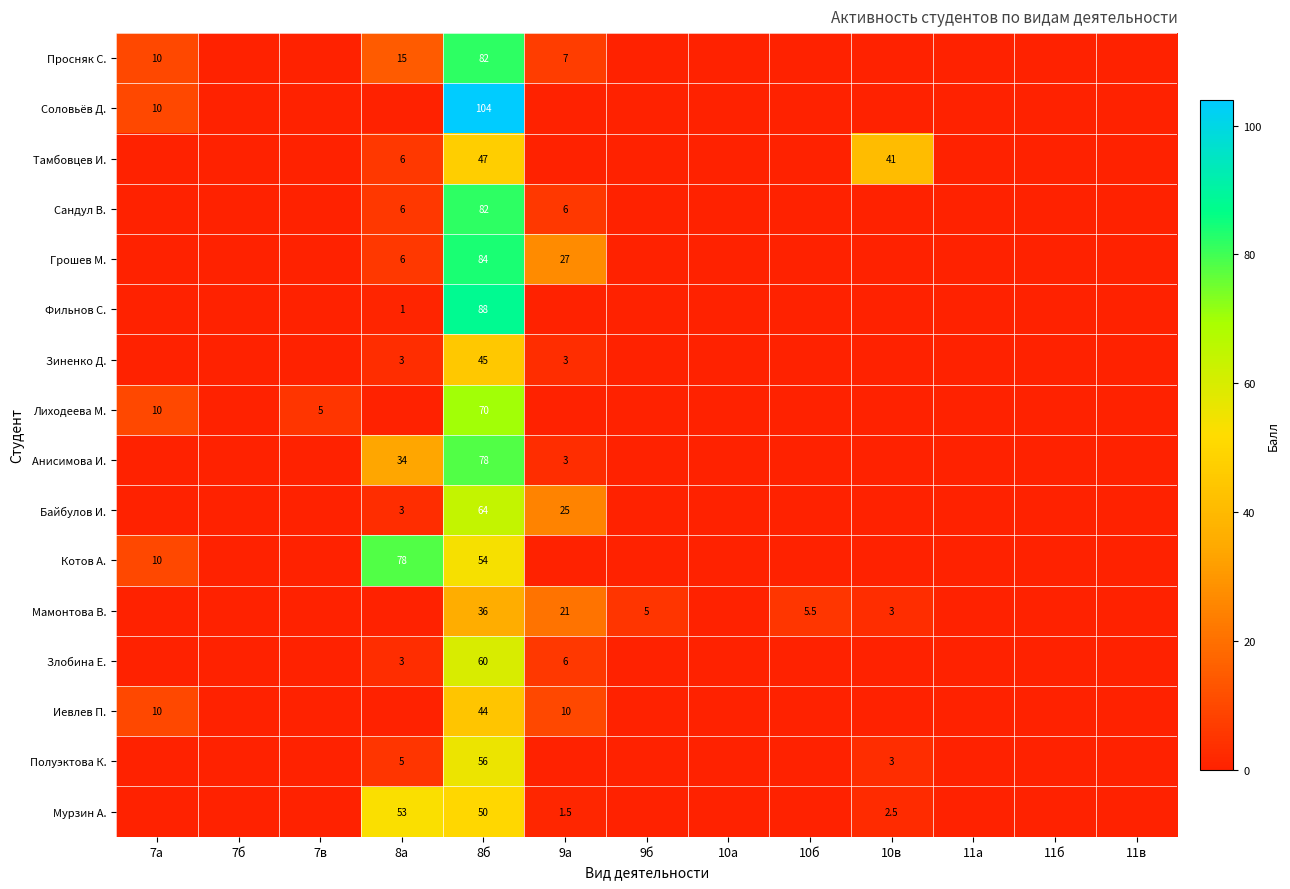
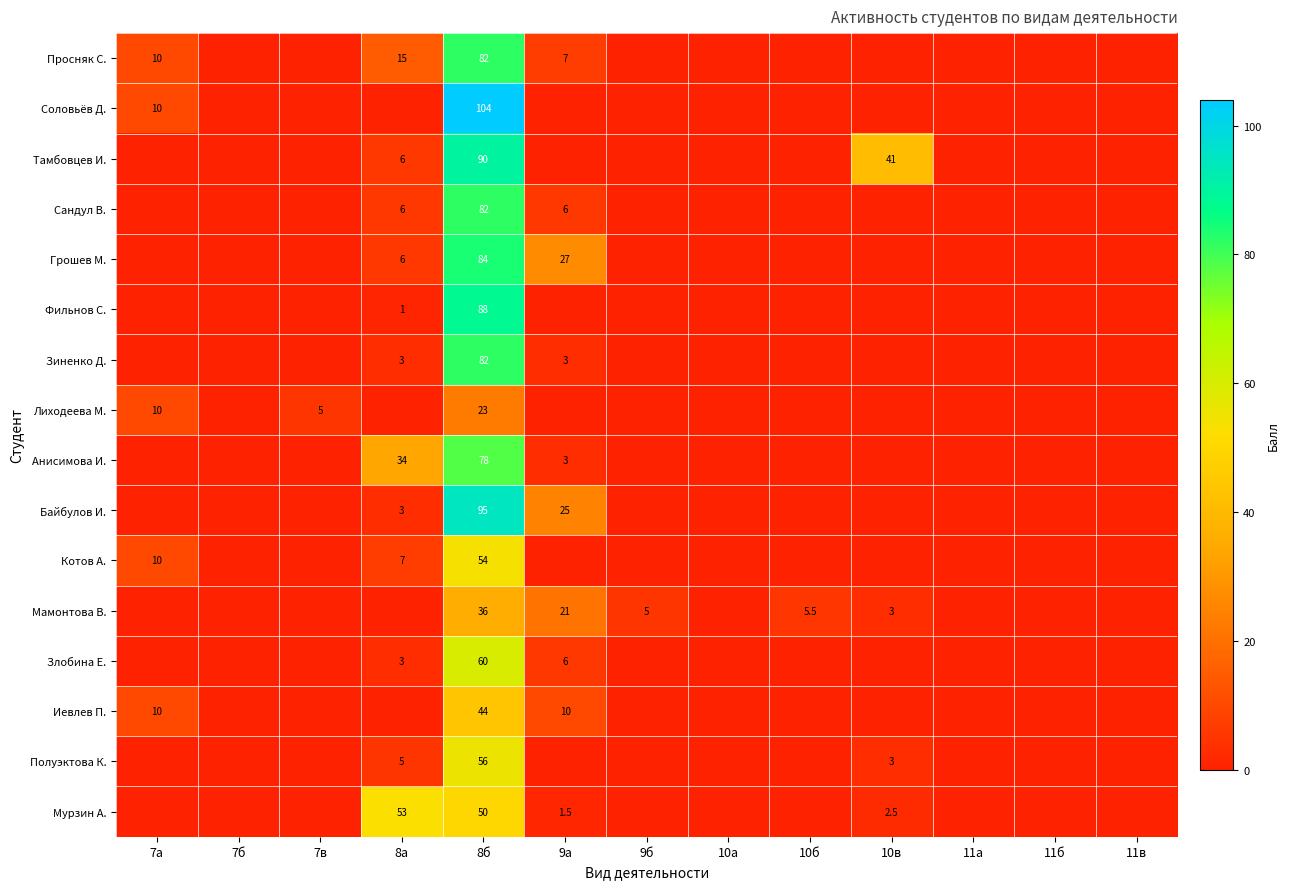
Тамбовцев И., 8б: 47 -> 90
Зиненко Д., 8б: 45 -> 82
Лиходеева М., 8б: 70 -> 23
Байбулов И., 8б: 64 -> 95
Котов А., 8а: 78 -> 7
